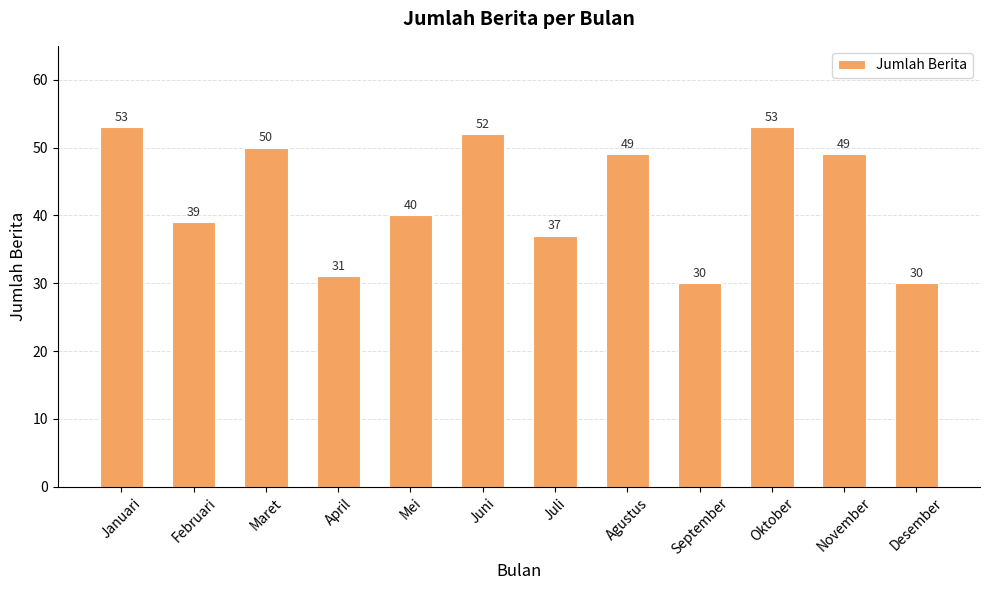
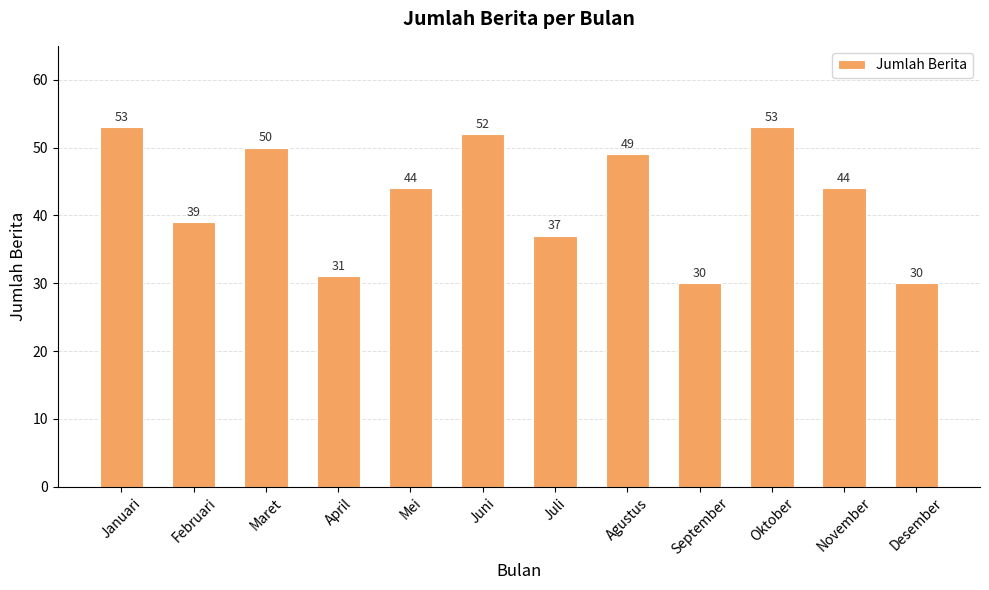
Mei: 40 -> 44
November: 49 -> 44
